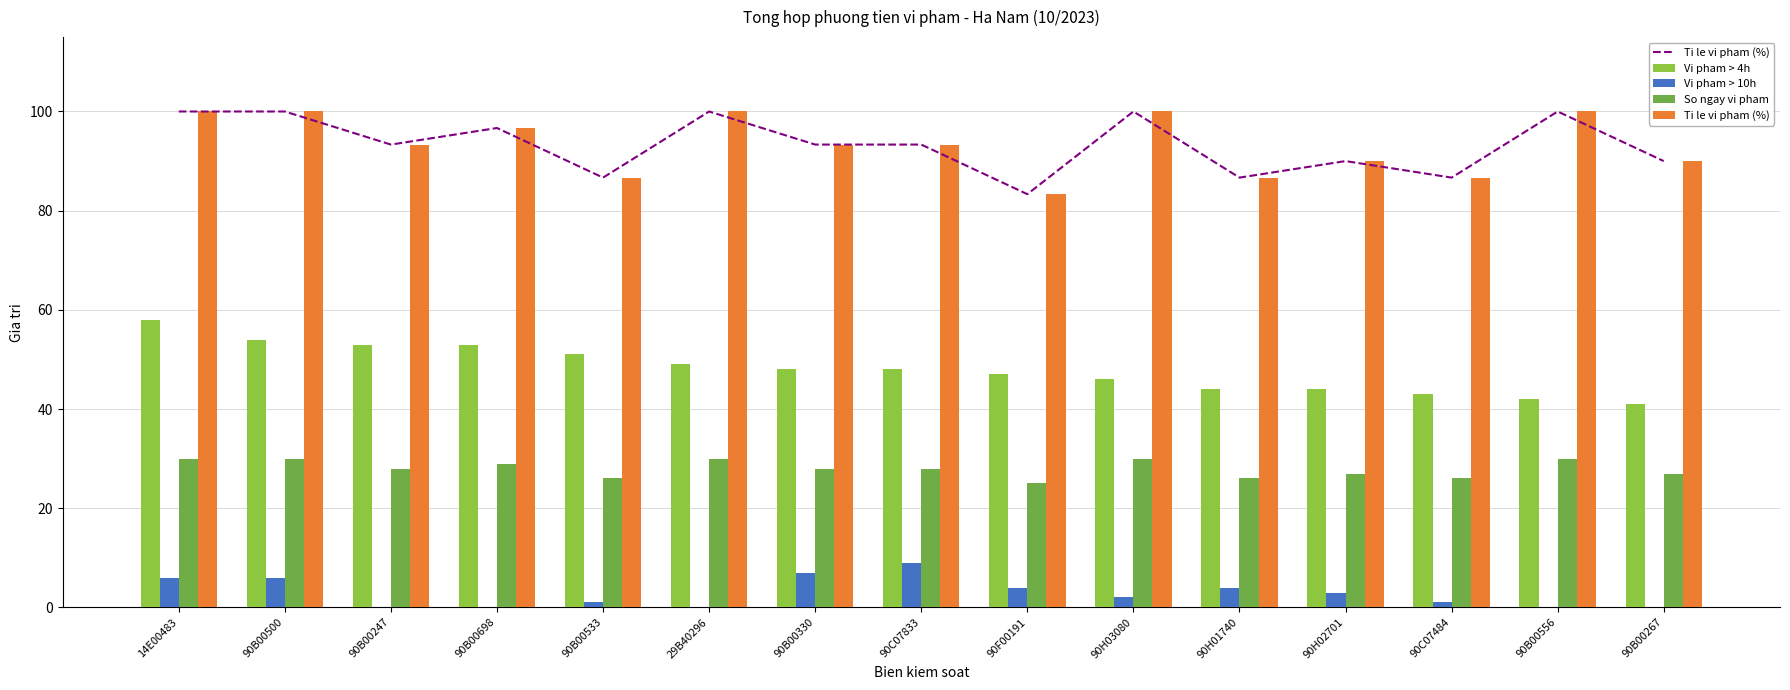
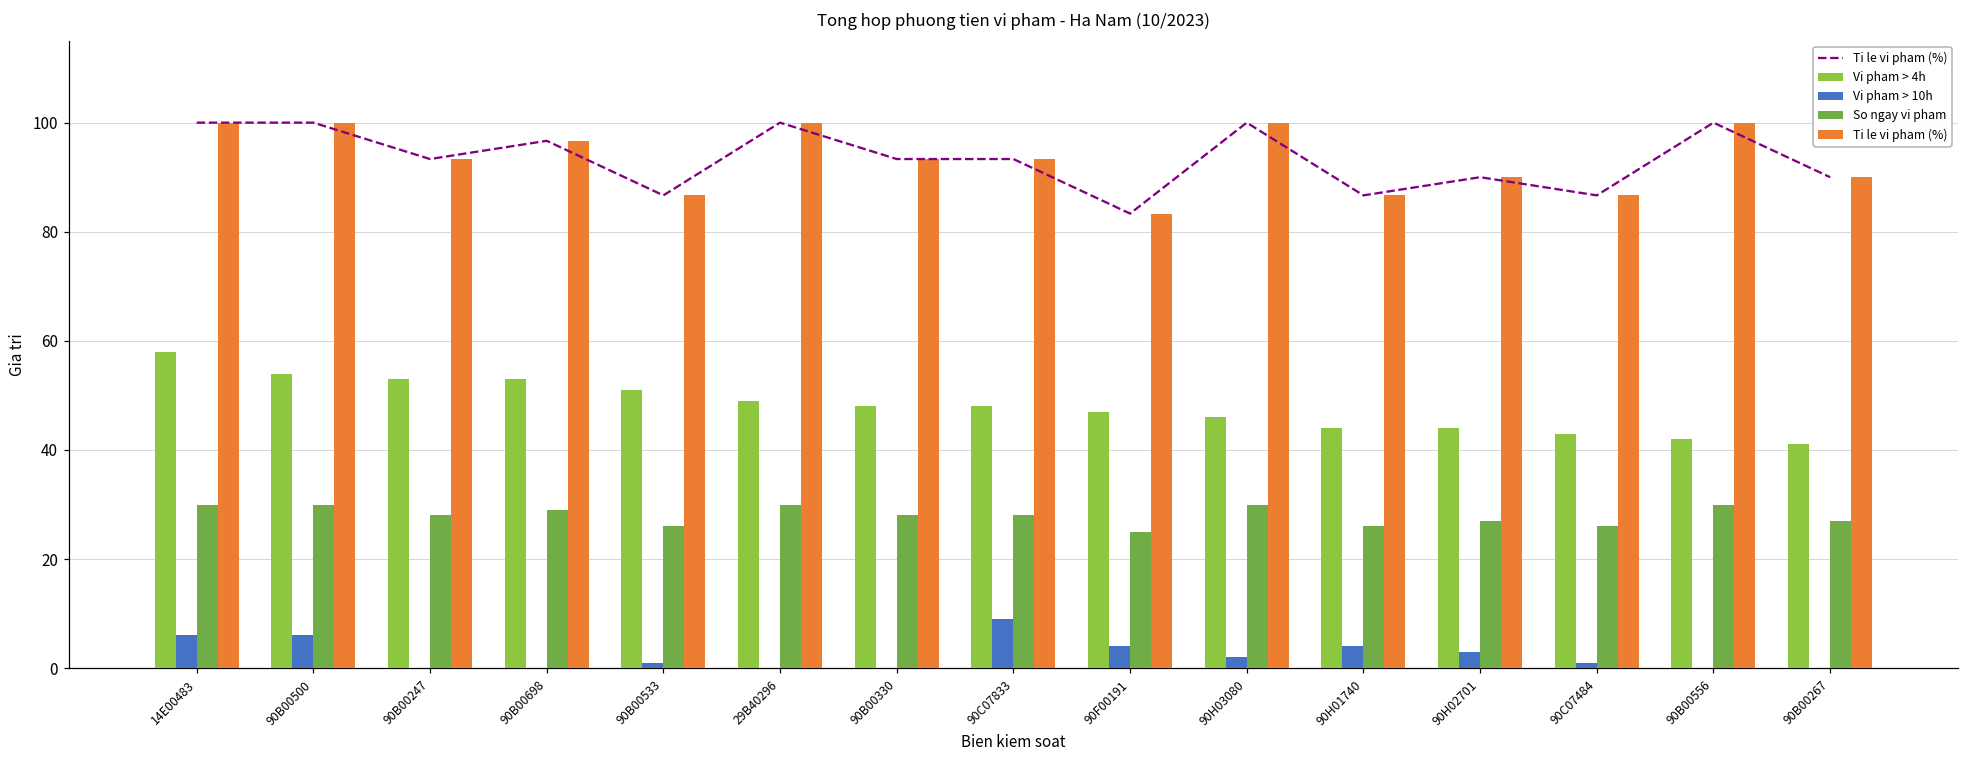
Vi pham > 10h, 90B00330: 7 -> 0
